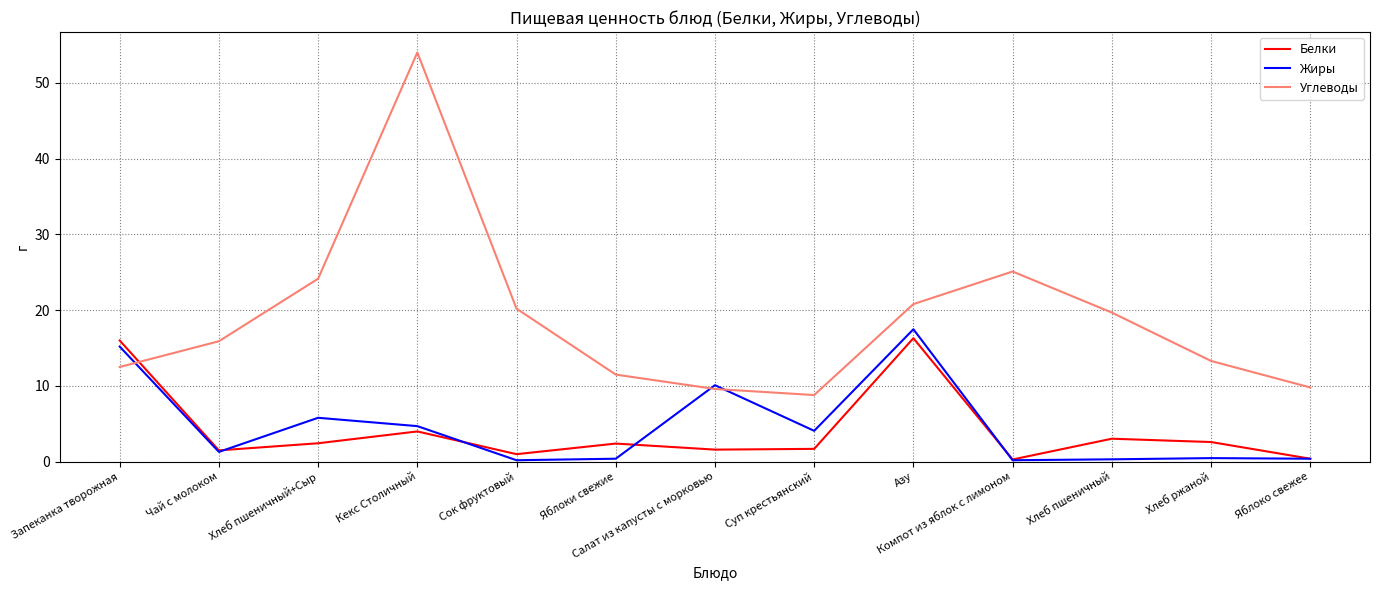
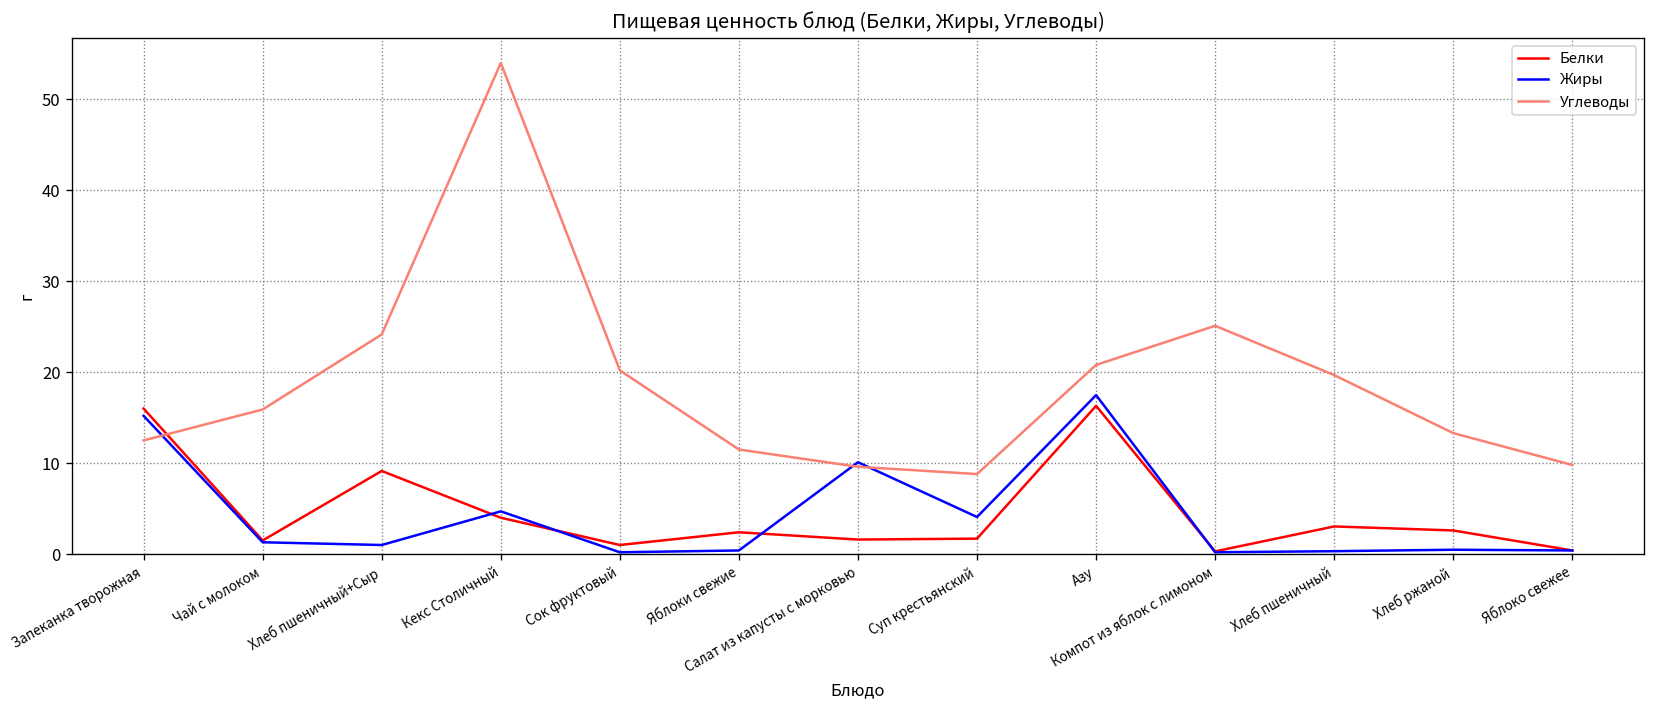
Белки, Хлеб пшеничный+Сыр: 2 -> 9
Жиры, Хлеб пшеничный+Сыр: 6 -> 1
